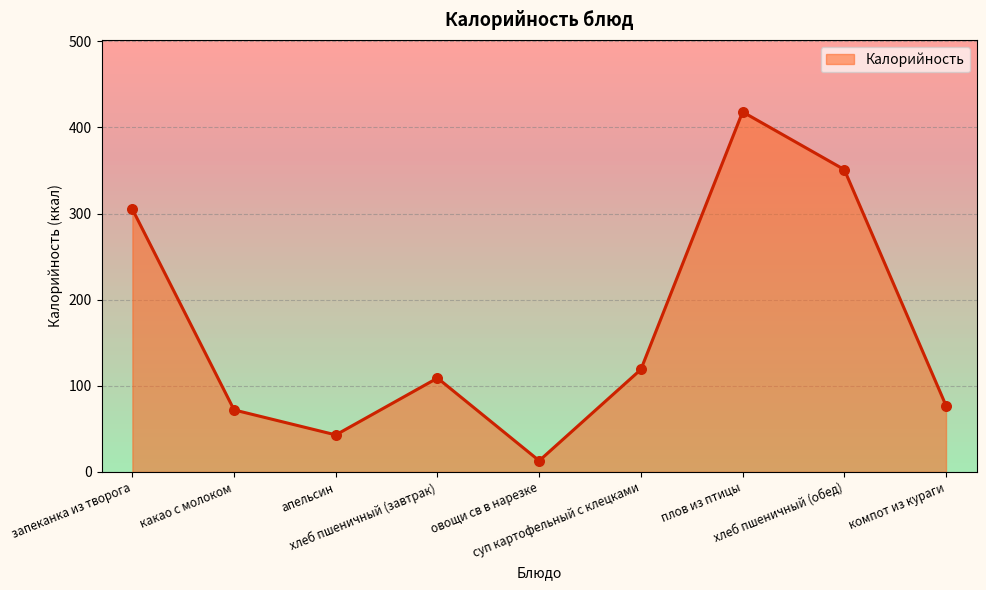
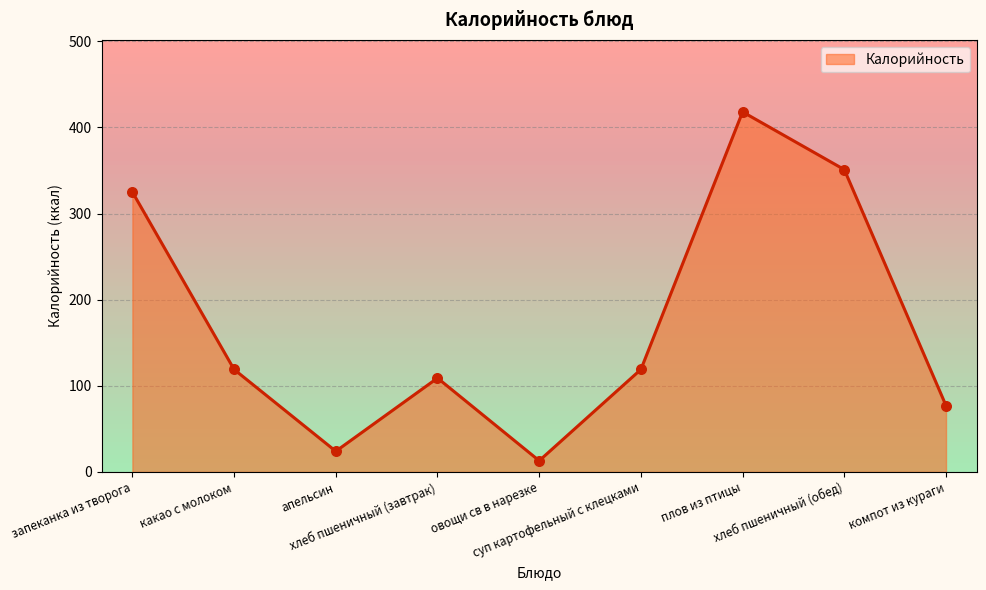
запеканка из творога: 310 -> 330
какао с молоком: 70 -> 120
апельсин: 40 -> 20
